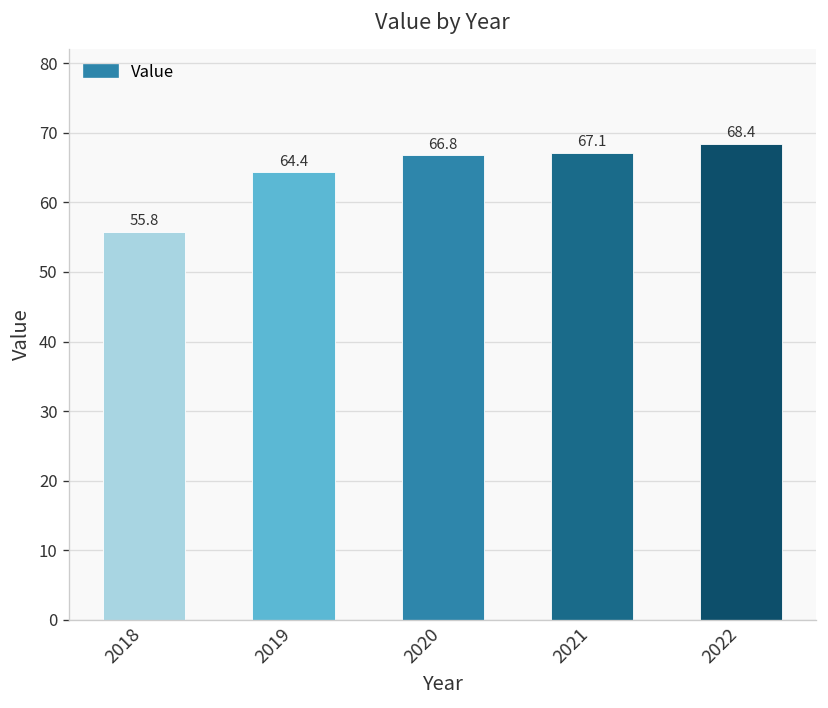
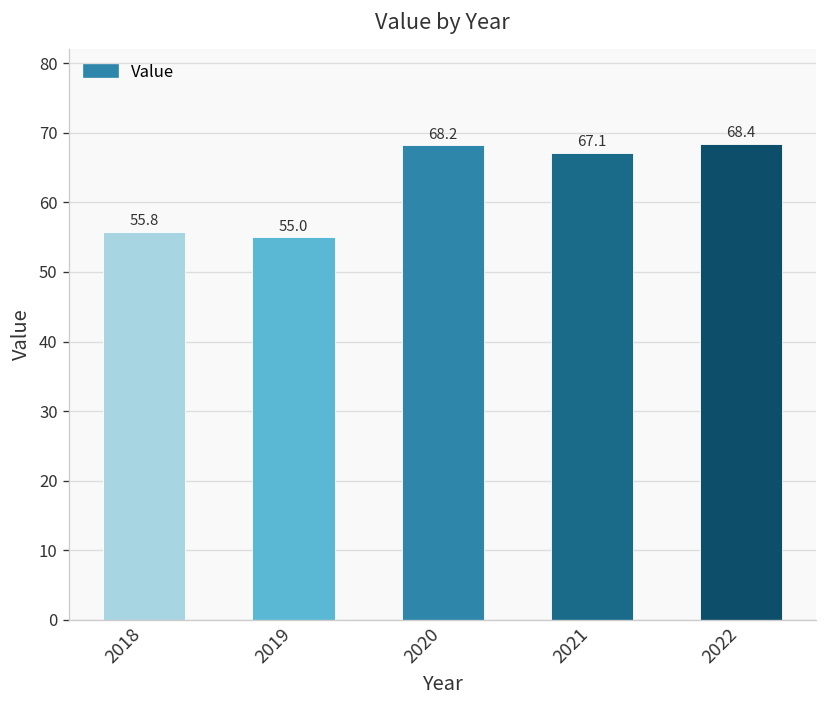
2019: 64.4 -> 55.0
2020: 66.8 -> 68.2
